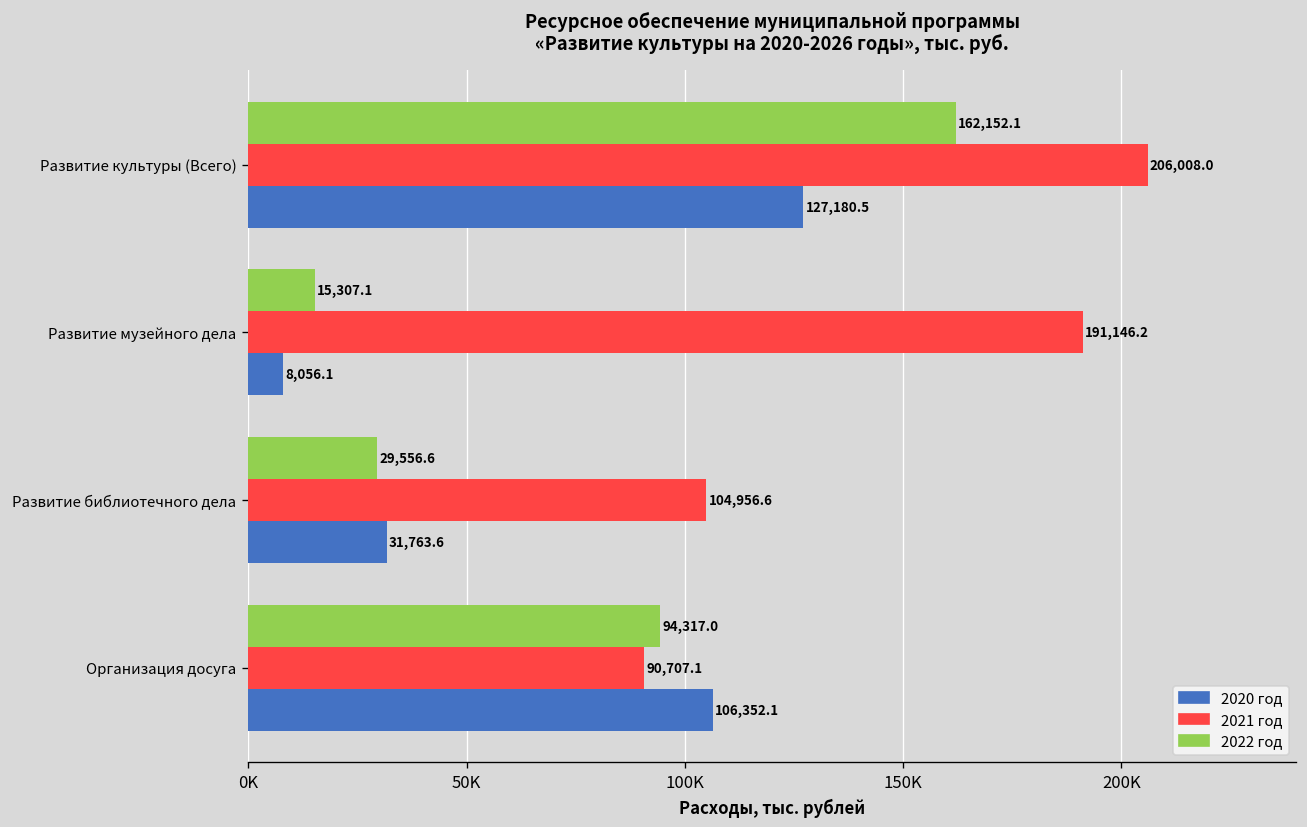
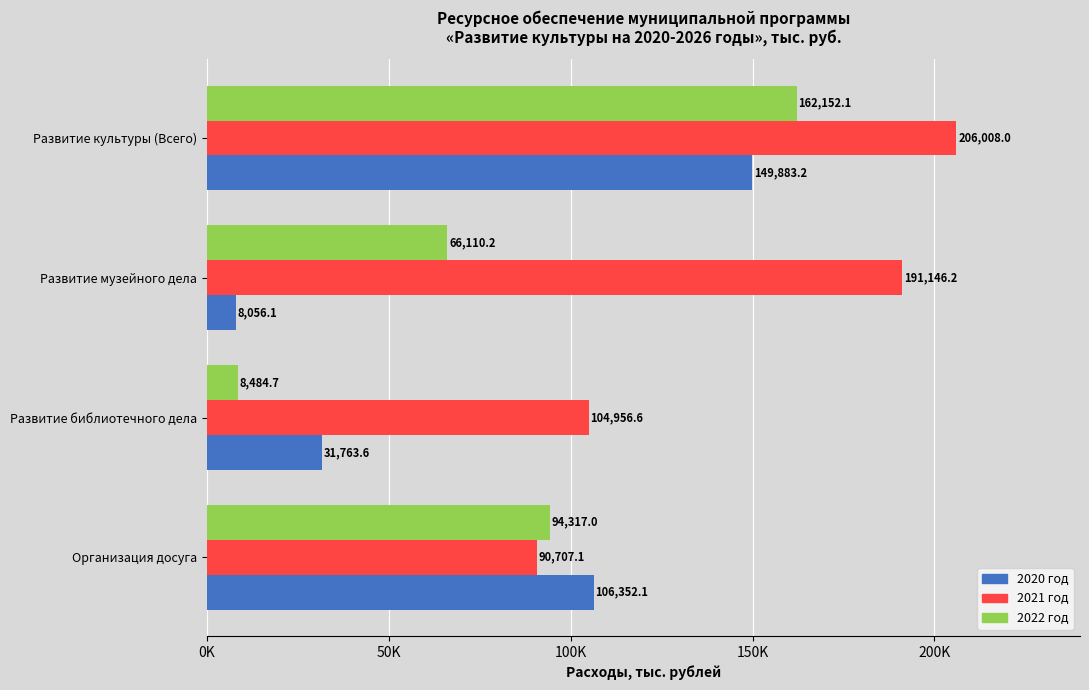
2020 год, Развитие культуры (Всего): 127,180.5 -> 149,883.2
2022 год, Развитие музейного дела: 15,307.1 -> 66,110.2
2022 год, Развитие библиотечного дела: 29,556.6 -> 8,484.7
